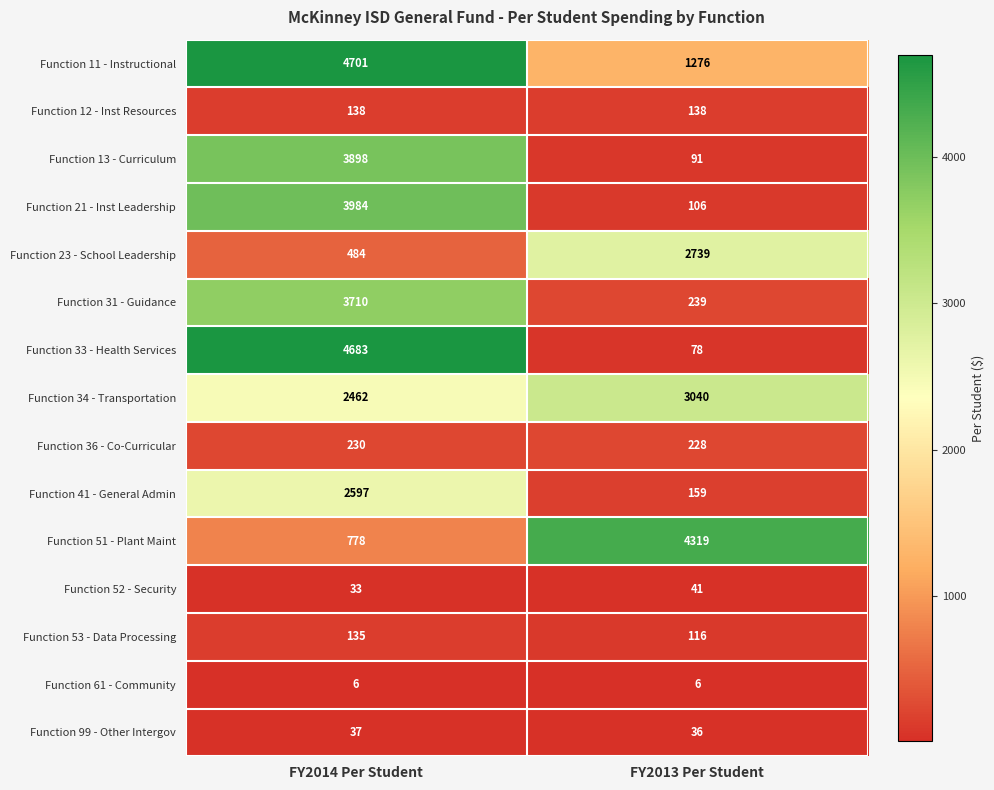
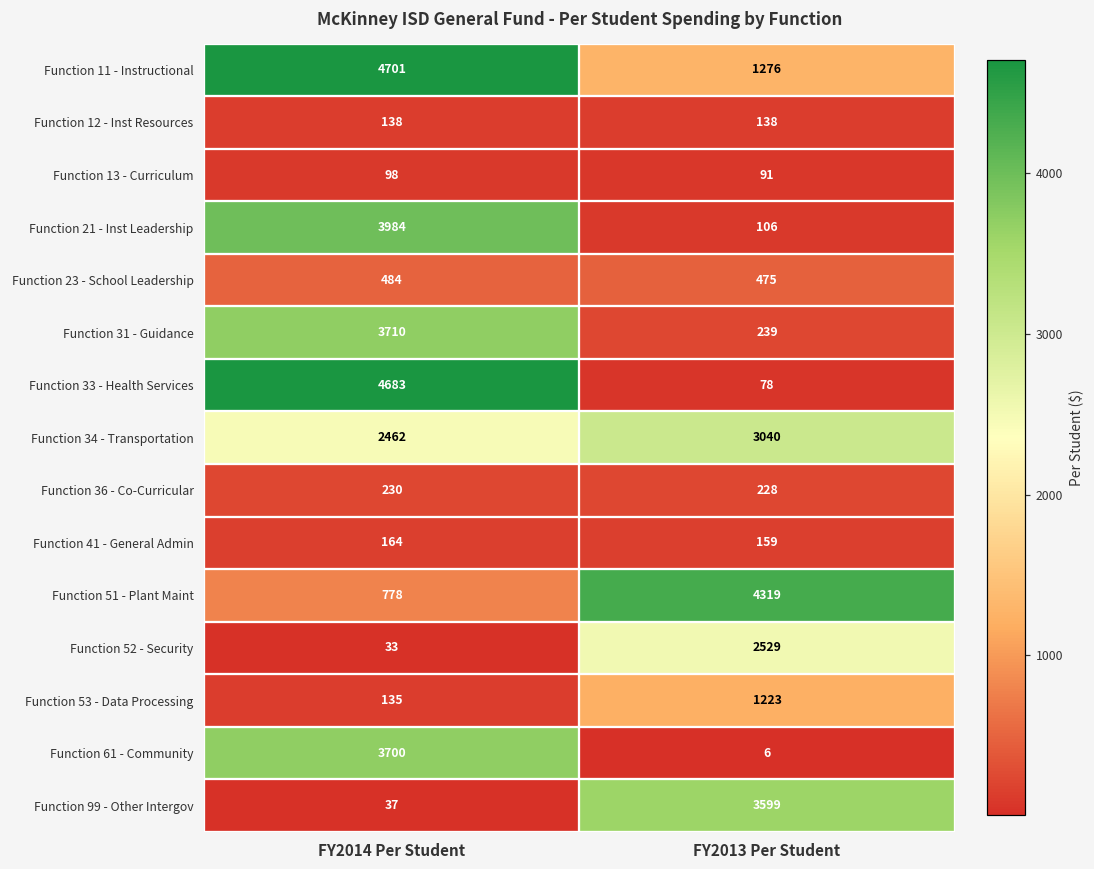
Function 13 - Curriculum, FY2014 Per Student: 3898 -> 98
Function 23 - School Leadership, FY2013 Per Student: 2739 -> 475
Function 41 - General Admin, FY2014 Per Student: 2597 -> 164
Function 52 - Security, FY2013 Per Student: 41 -> 2529
Function 53 - Data Processing, FY2013 Per Student: 116 -> 1223
Function 61 - Community, FY2014 Per Student: 6 -> 3700
Function 99 - Other Intergov, FY2013 Per Student: 36 -> 3599
